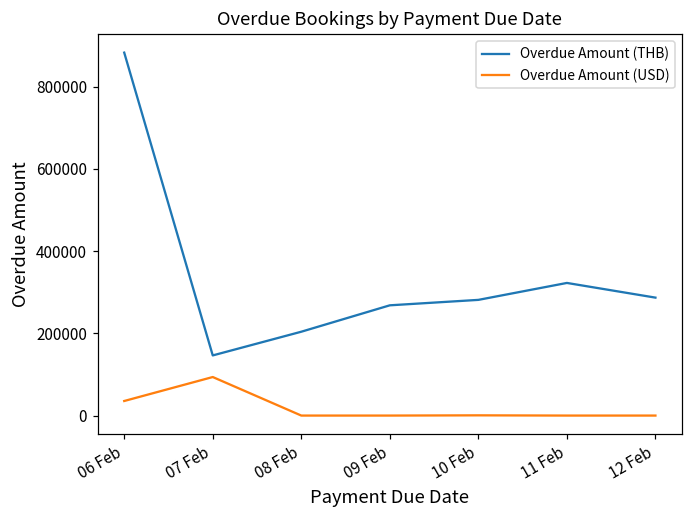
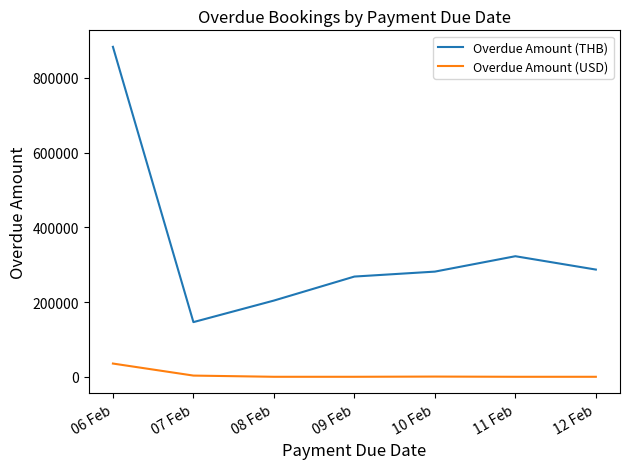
Overdue Amount (USD), 07 Feb: 90000 -> 0
